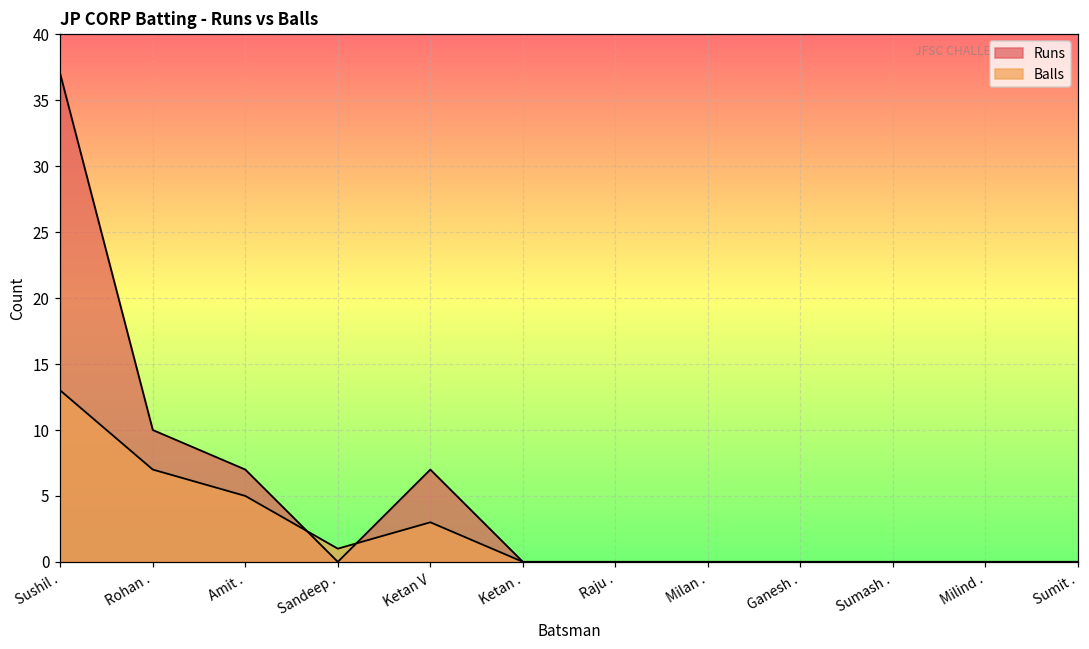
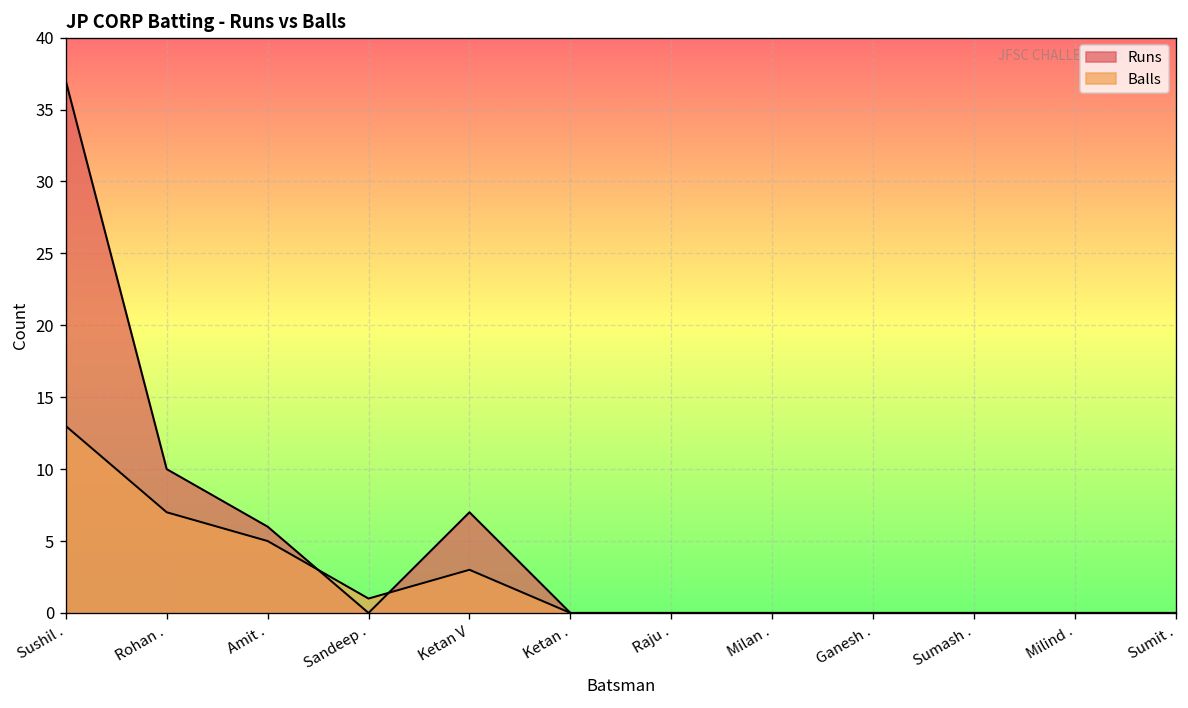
Runs, Amit .: 7 -> 6
